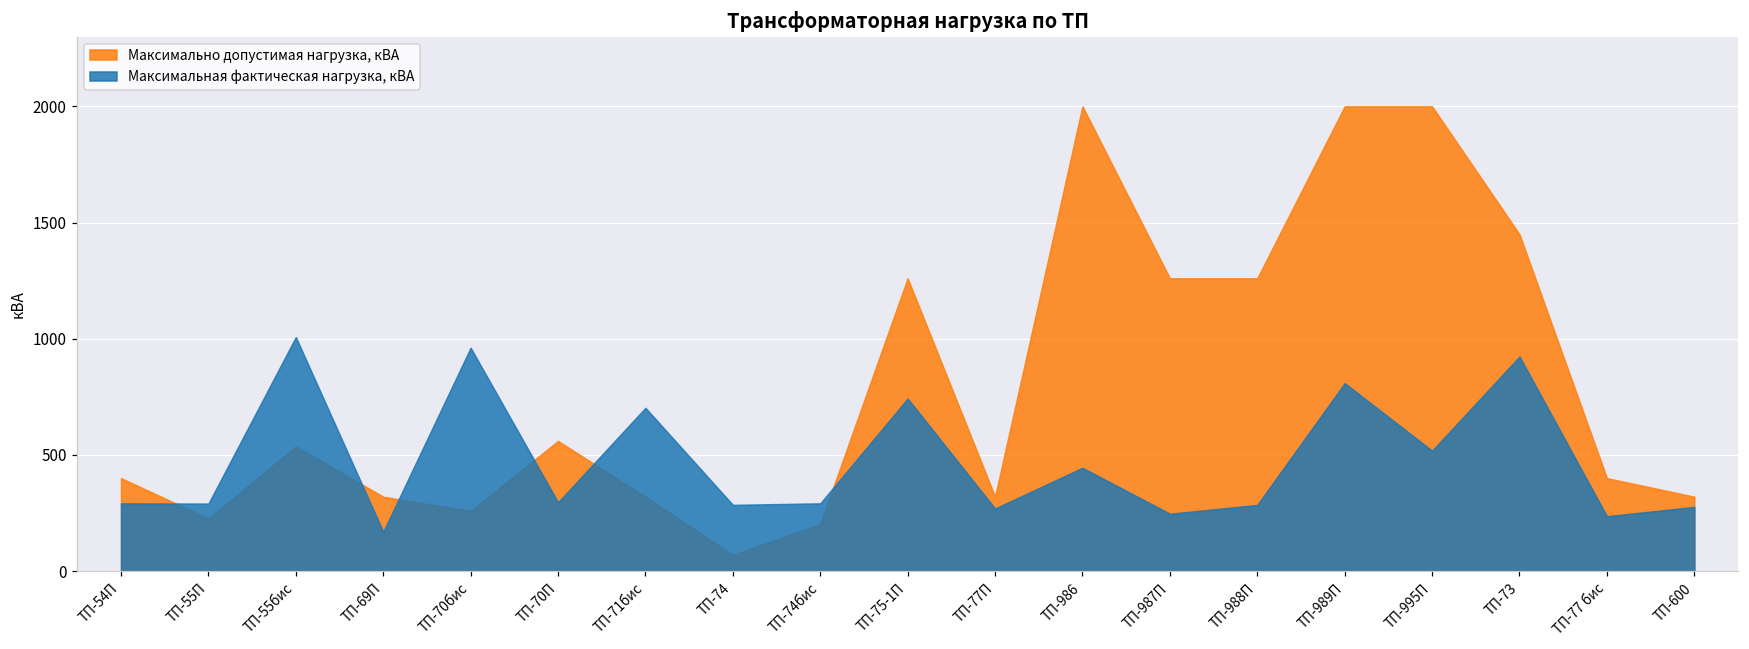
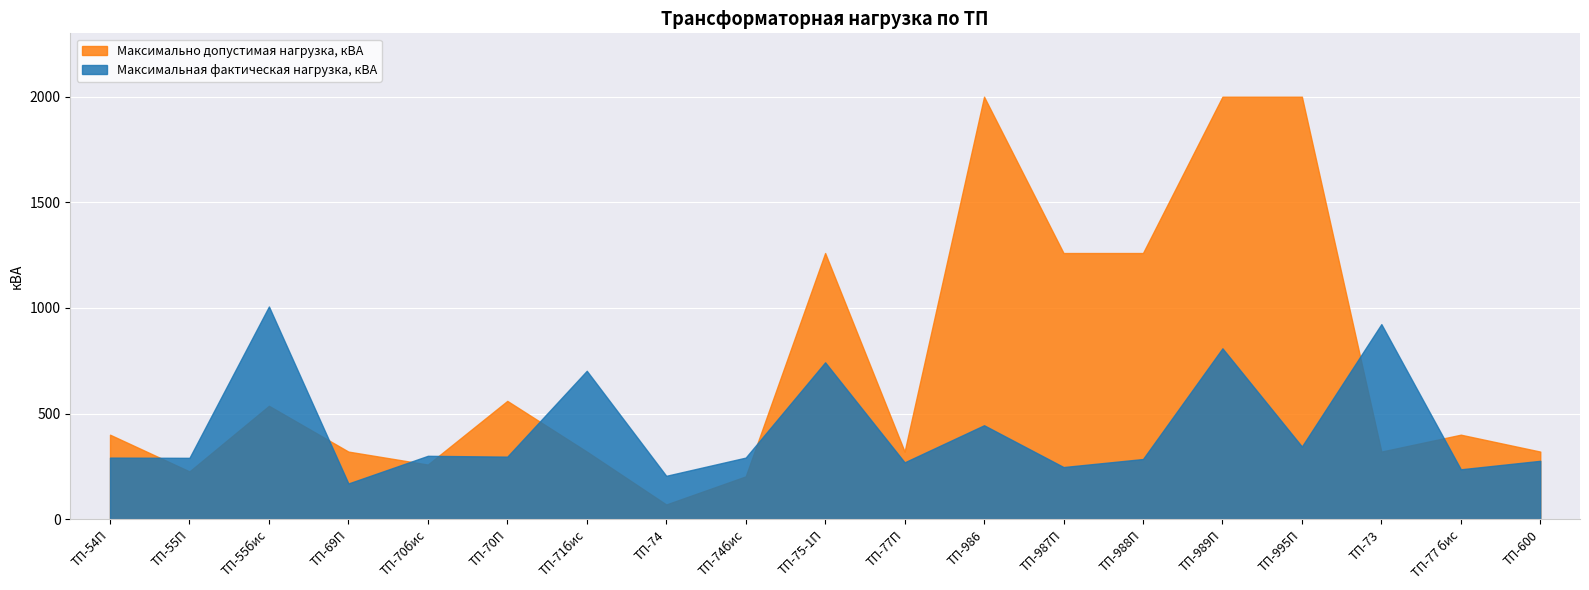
Максимальная фактическая нагрузка, кВА, ТП-70бис: 960 -> 300
Максимальная фактическая нагрузка, кВА, ТП-74: 280 -> 210
Максимальная фактическая нагрузка, кВА, ТП-995П: 520 -> 340
Максимально допустимая нагрузка, кВА, ТП-73: 1450 -> 320
